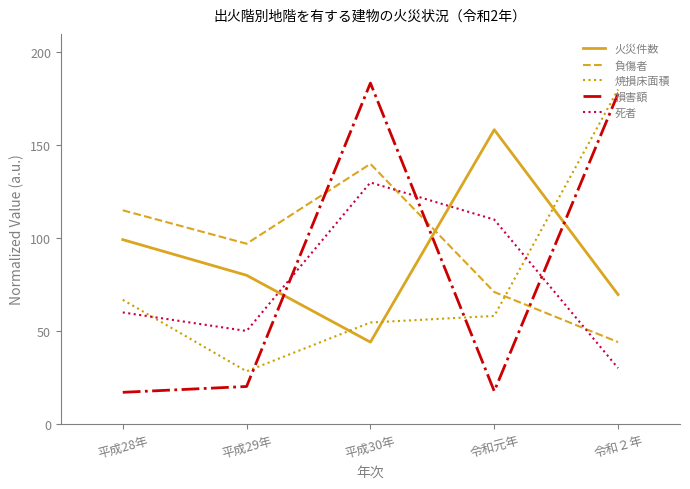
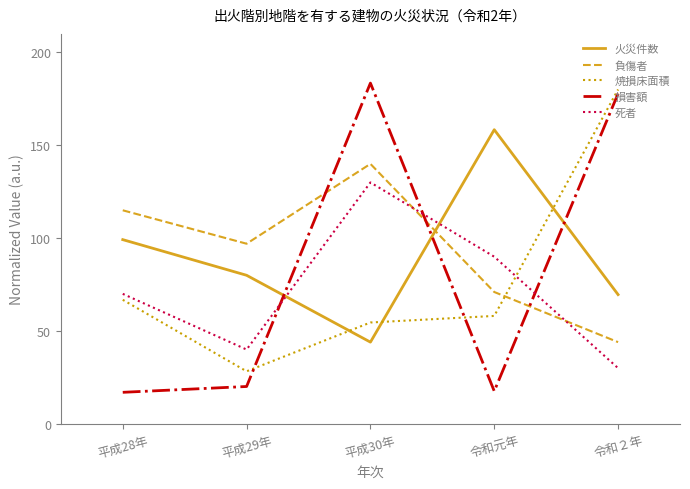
死者, 平成28年: 60 -> 70
死者, 平成29年: 50 -> 40
死者, 令和元年: 110 -> 90
